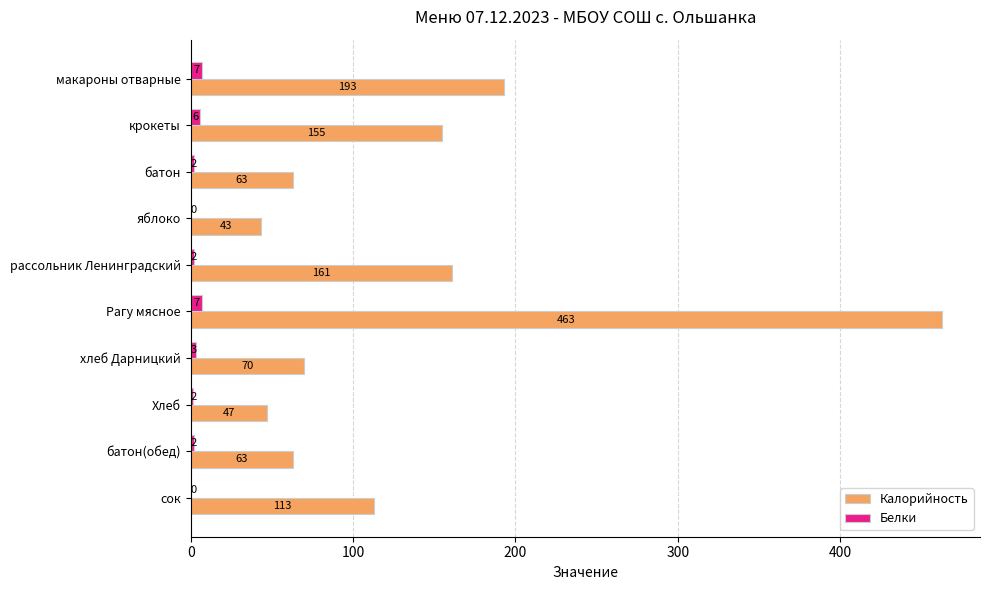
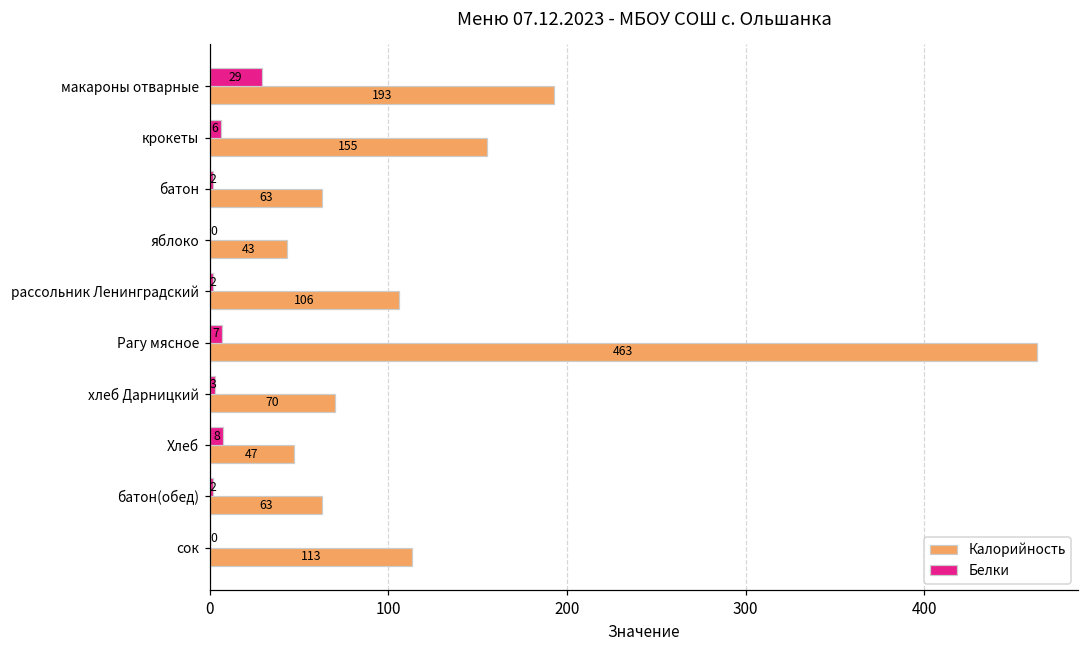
Белки, макароны отварные: 7 -> 29
Калорийность, рассольник Ленинградский: 161 -> 106
Белки, Хлеб: 2 -> 8
